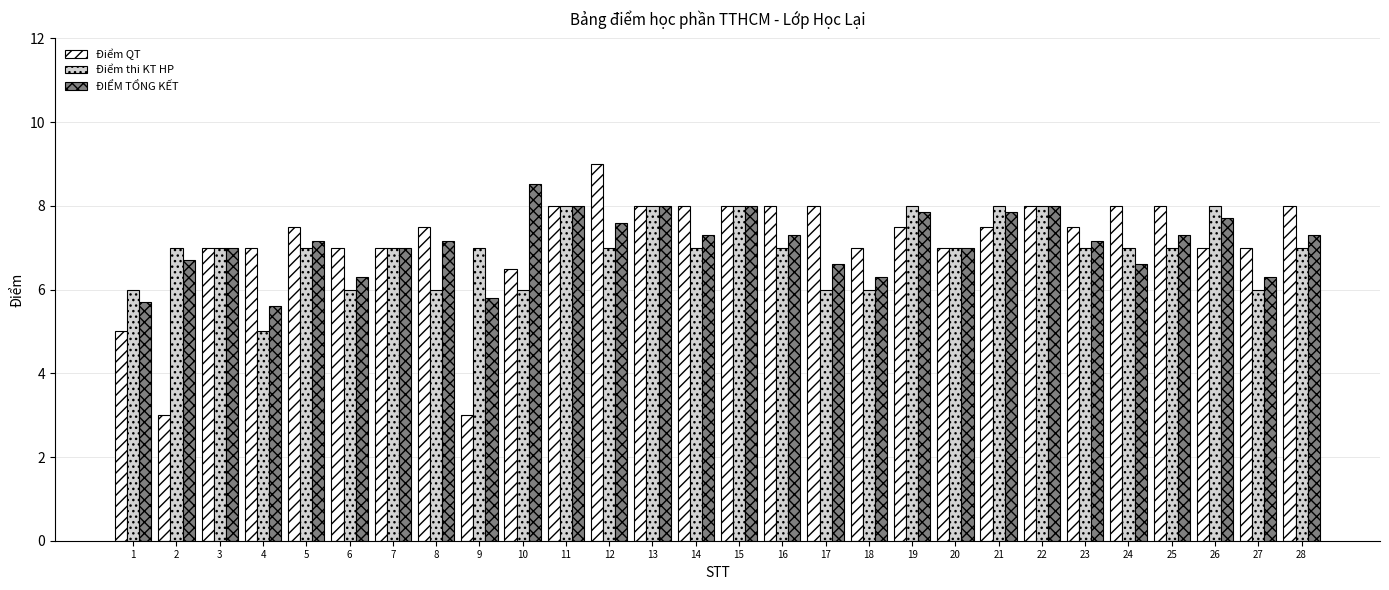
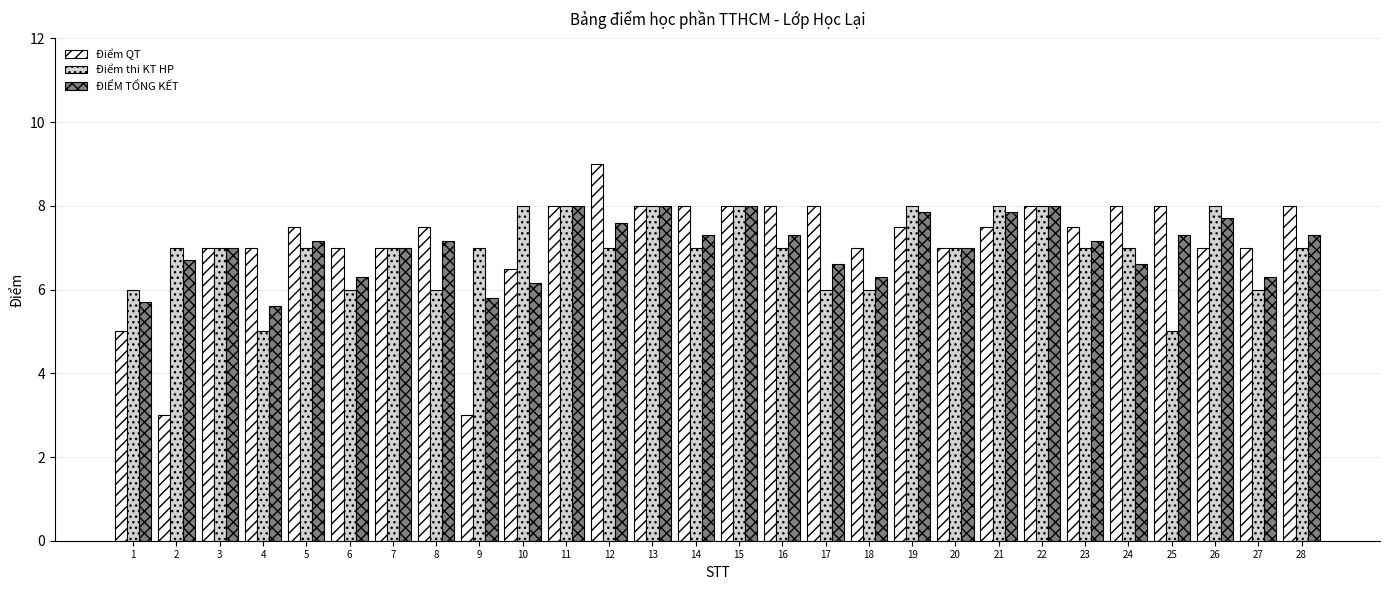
Điểm thi KT HP, 10: 6 -> 8
ĐIỂM TỔNG KẾT, 10: 8.5 -> 6.2
Điểm thi KT HP, 25: 7 -> 5
